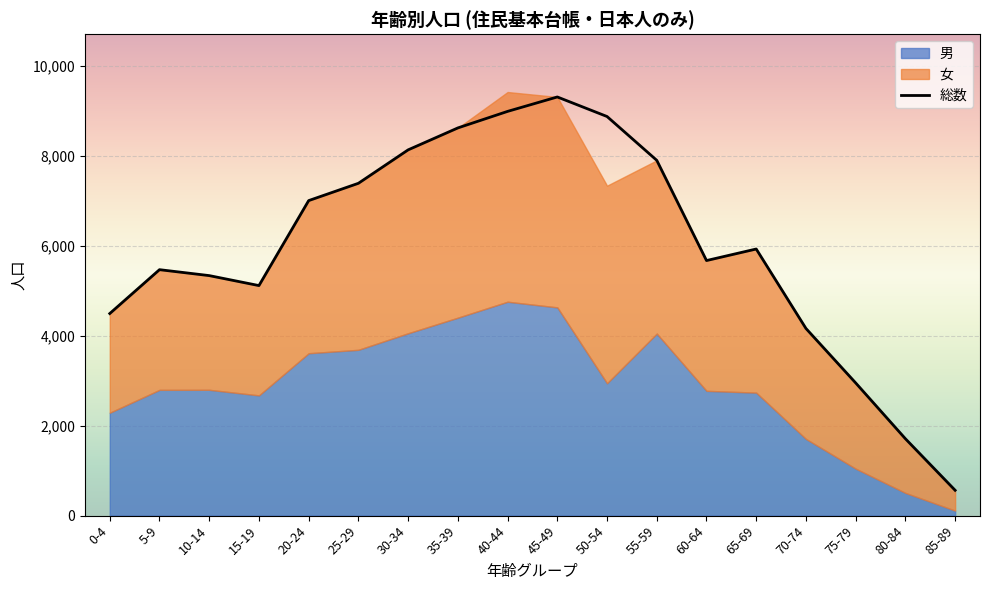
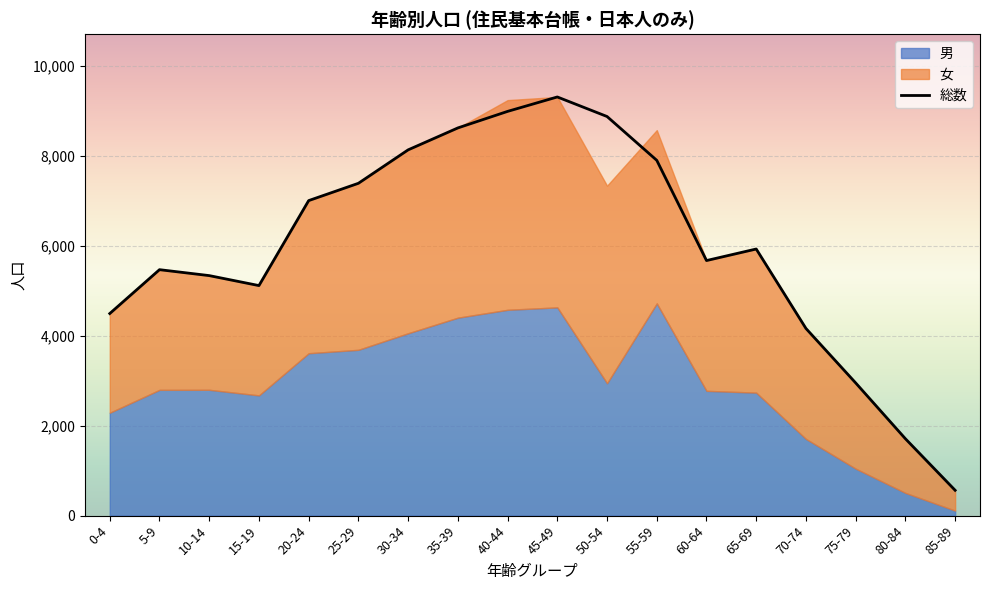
男, 40-44: 4,800 -> 4,600
男, 55-59: 4,100 -> 4,700
